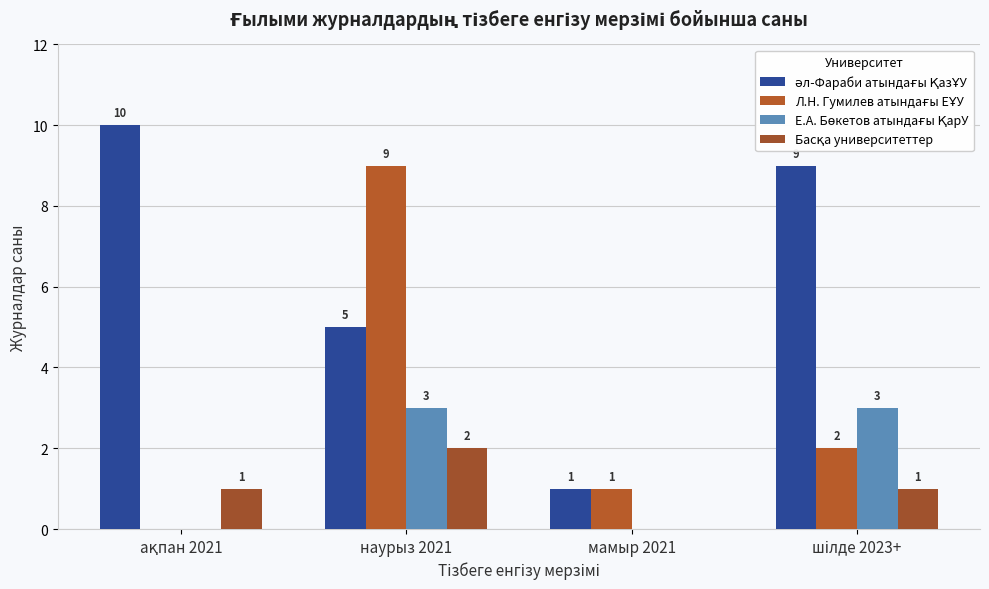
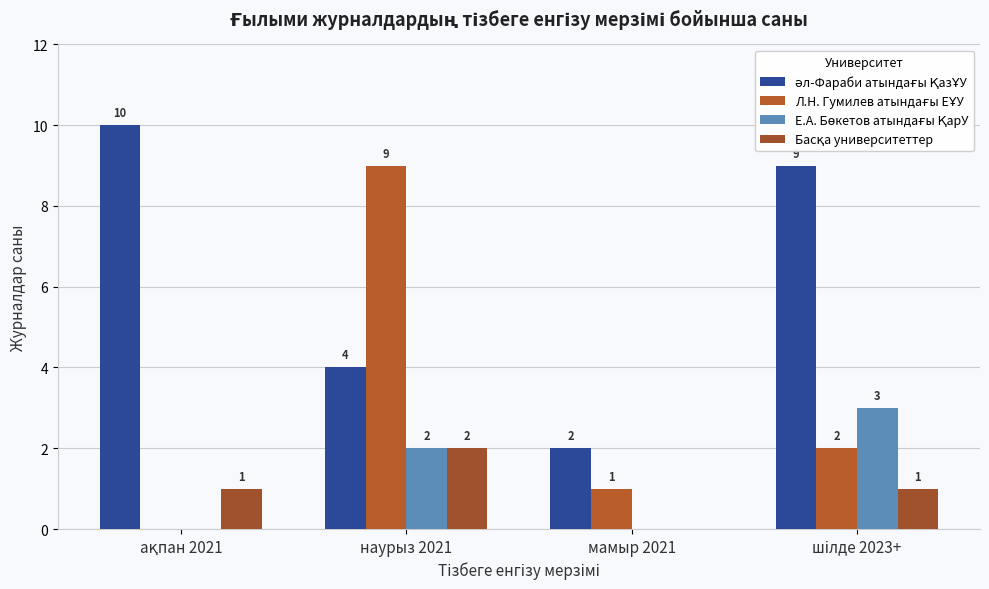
әл-Фараби атындағы ҚазҰУ, наурыз 2021: 5 -> 4
Е.А. Бөкетов атындағы ҚарУ, наурыз 2021: 3 -> 2
әл-Фараби атындағы ҚазҰУ, мамыр 2021: 1 -> 2
